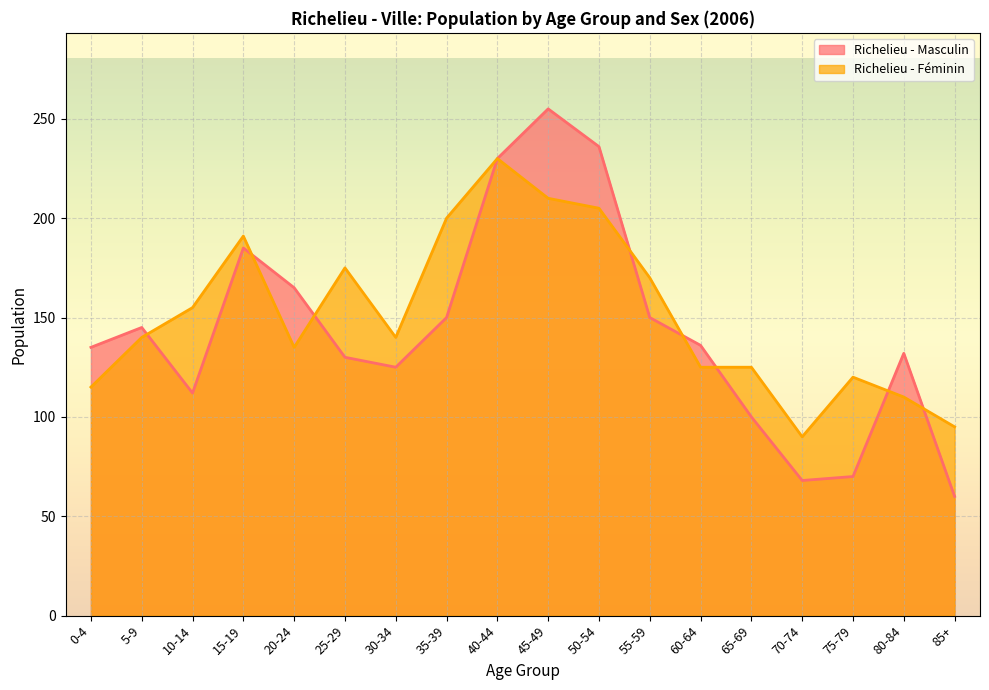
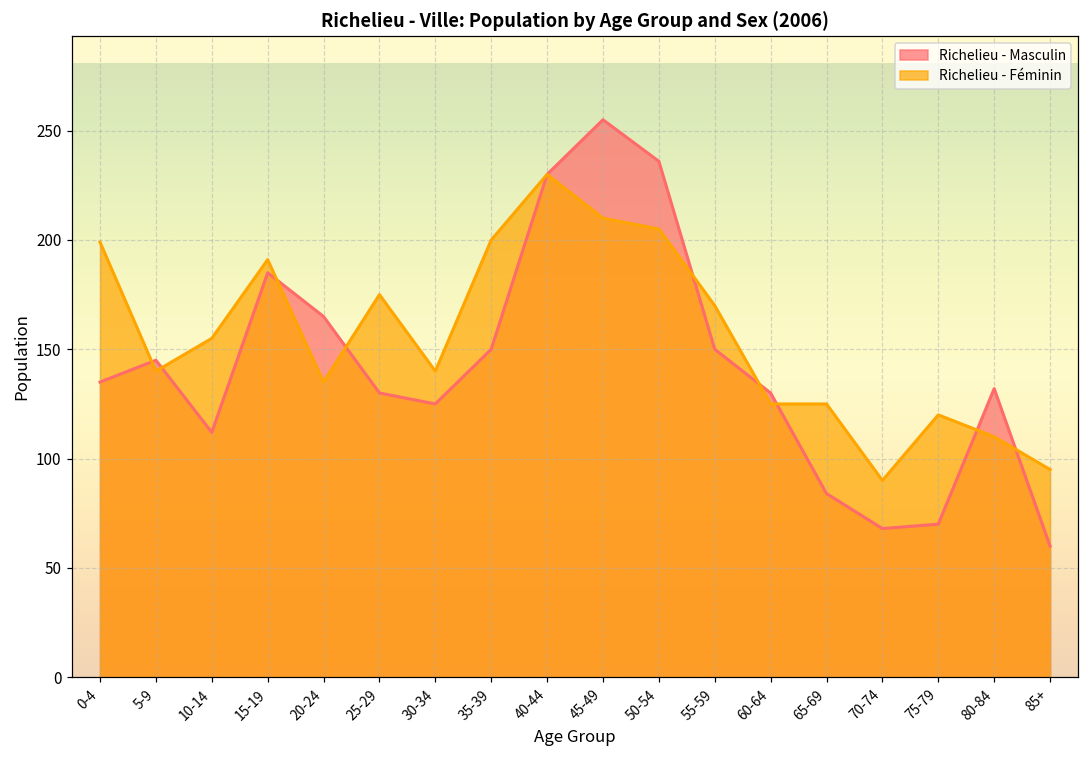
Richelieu - Féminin, 0-4: 115 -> 199
Richelieu - Masculin, 60-64: 136 -> 130
Richelieu - Masculin, 65-69: 100 -> 84
